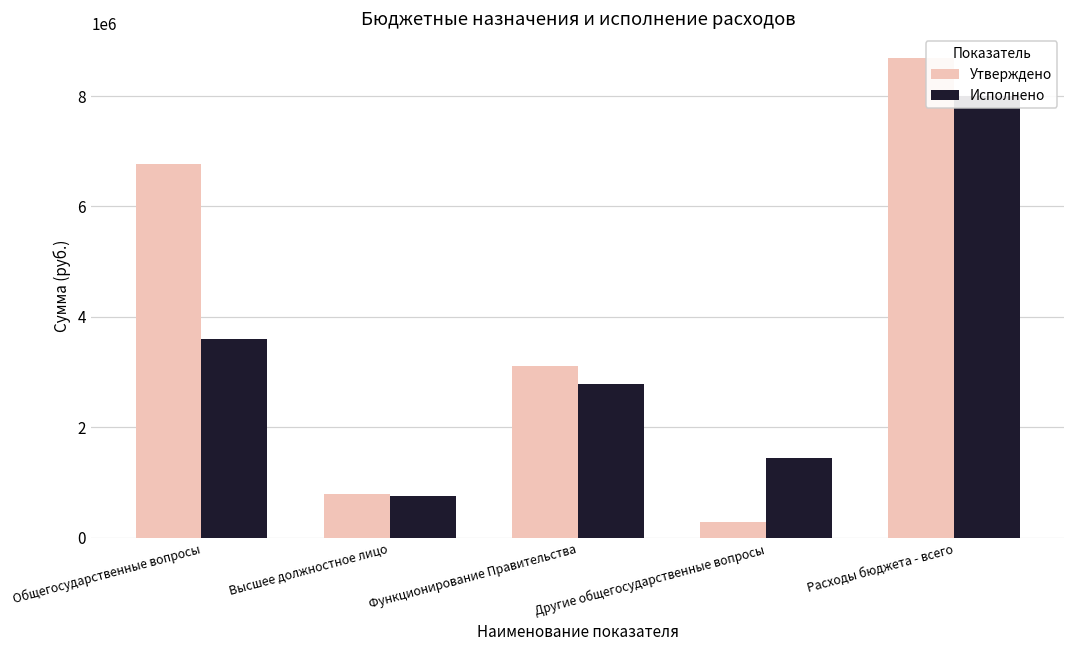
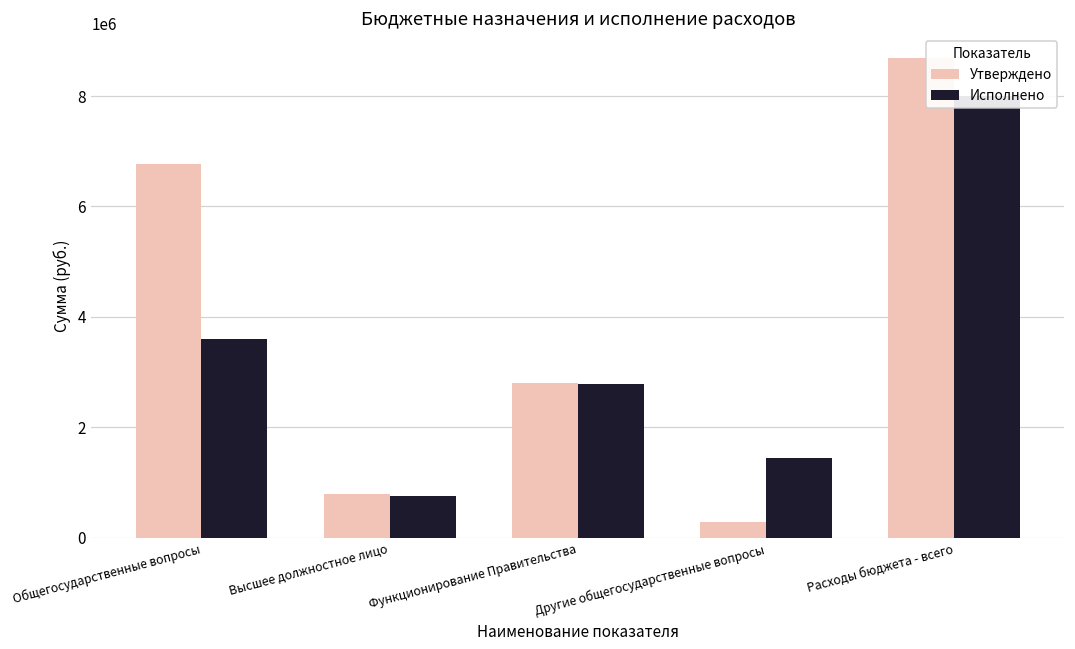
Утверждено, Функционирование Правительства: 3100000 -> 2800000
